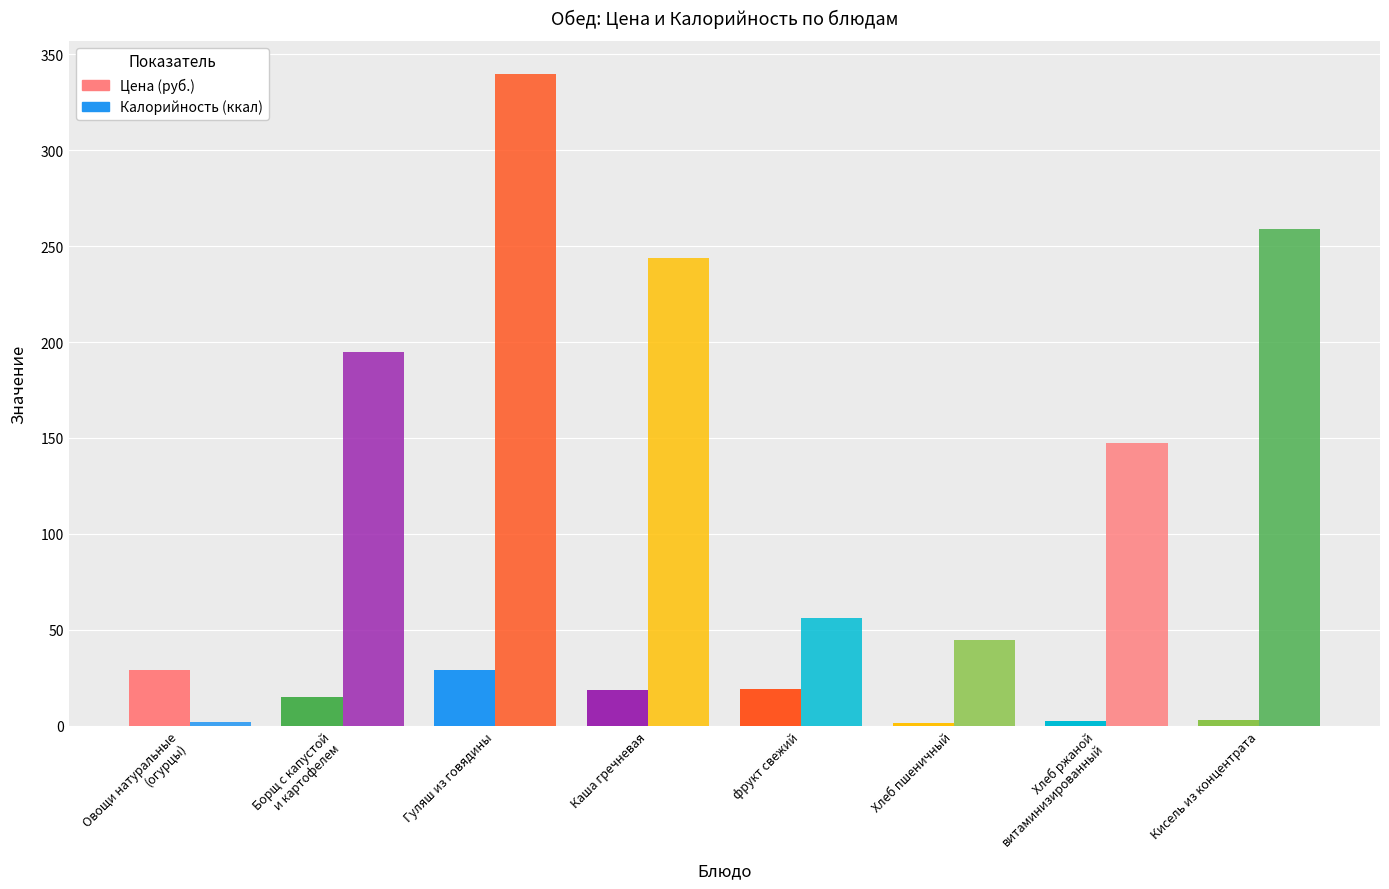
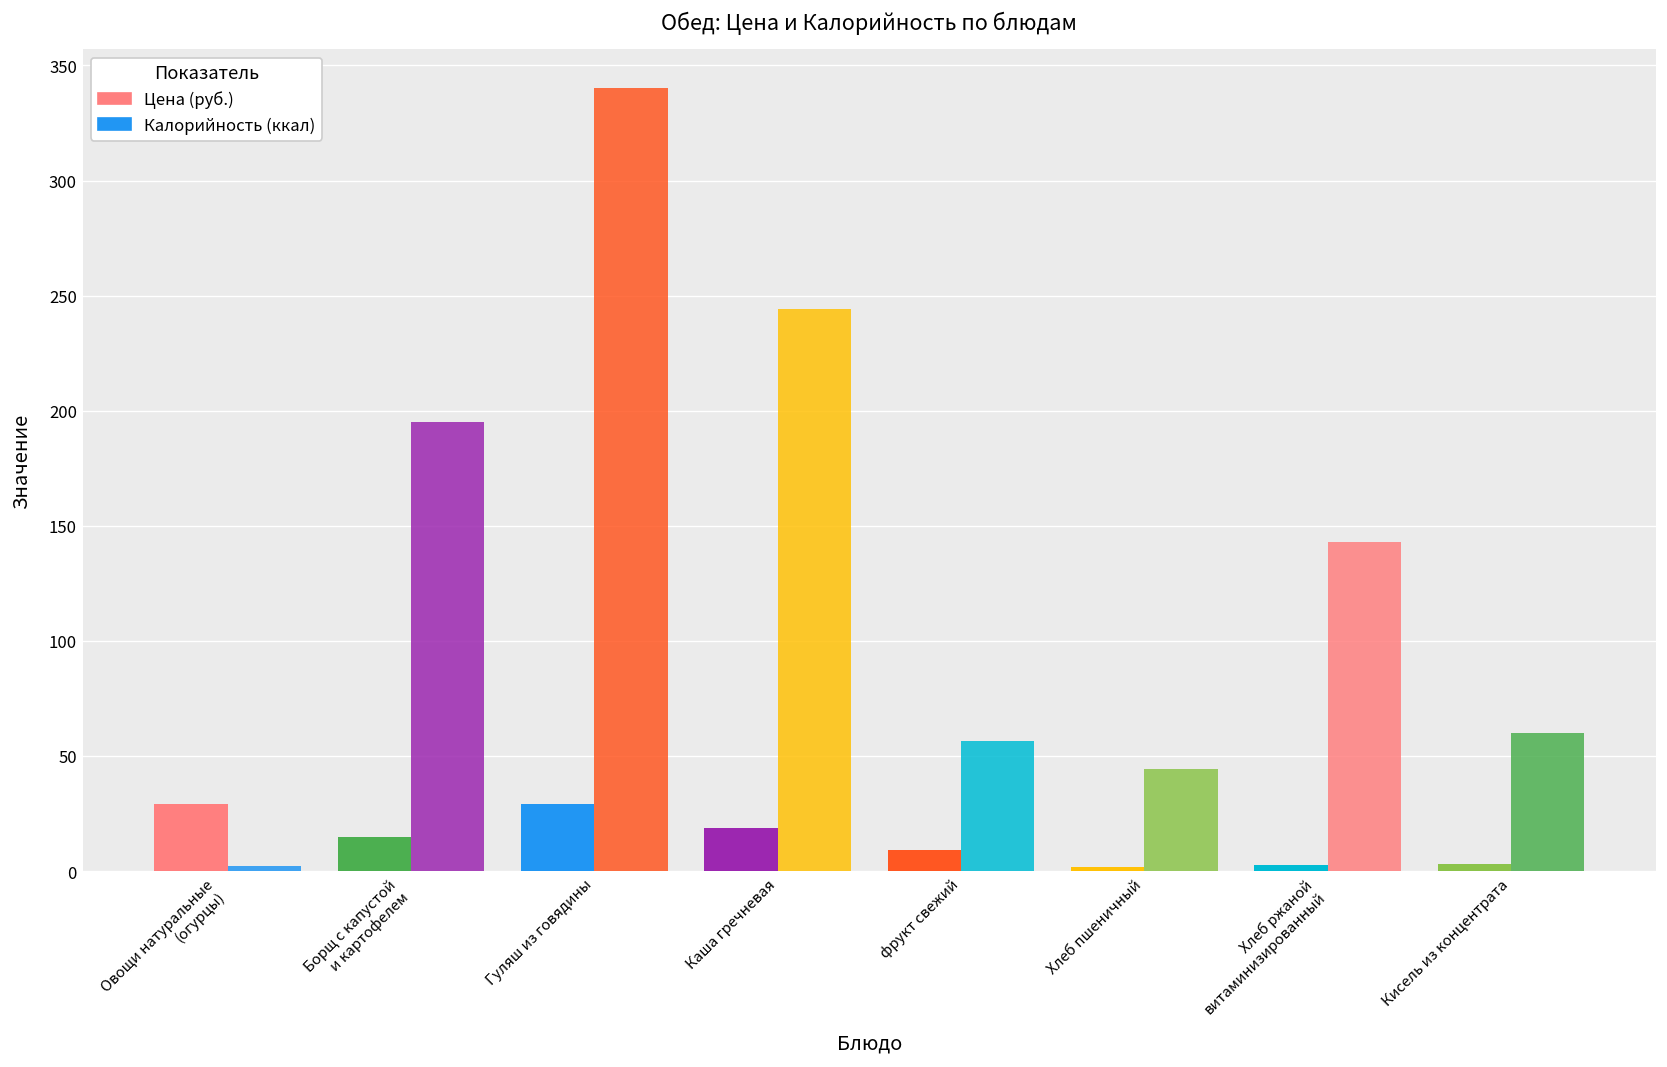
Цена (руб.), фрукт свежий: 19 -> 9
Калорийность (ккал), Хлеб ржаной витаминизированный: 148 -> 143
Калорийность (ккал), Кисель из концентрата: 259 -> 60
